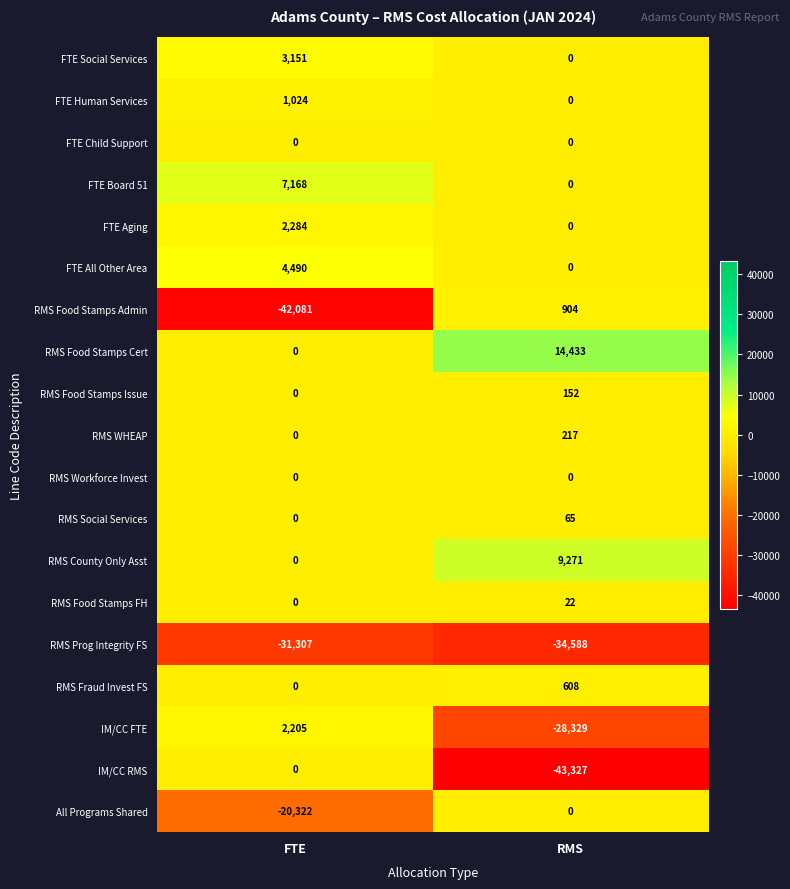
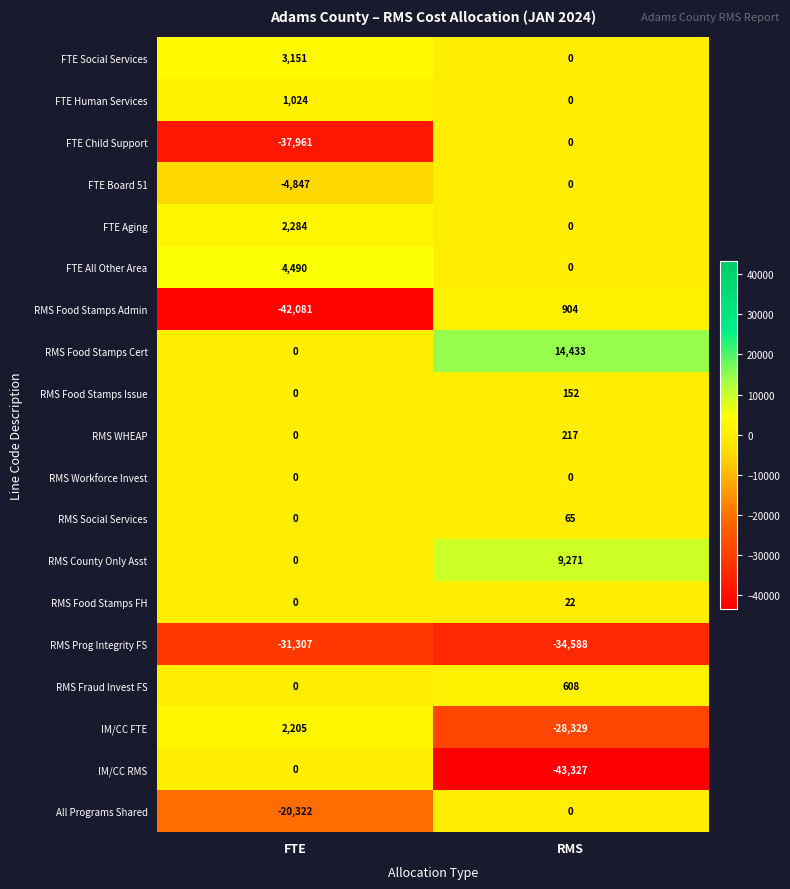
FTE Child Support, FTE: 0 -> -37,961
FTE Board 51, FTE: 7,168 -> -4,847
